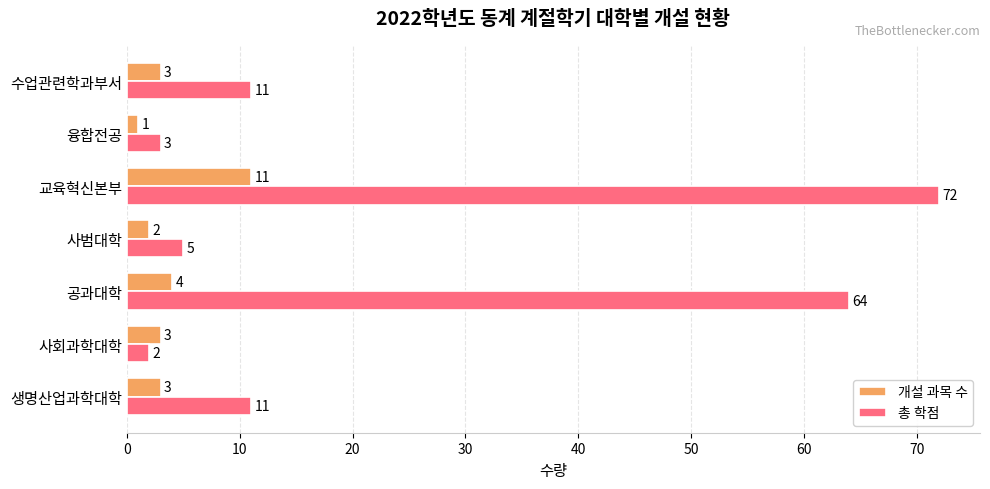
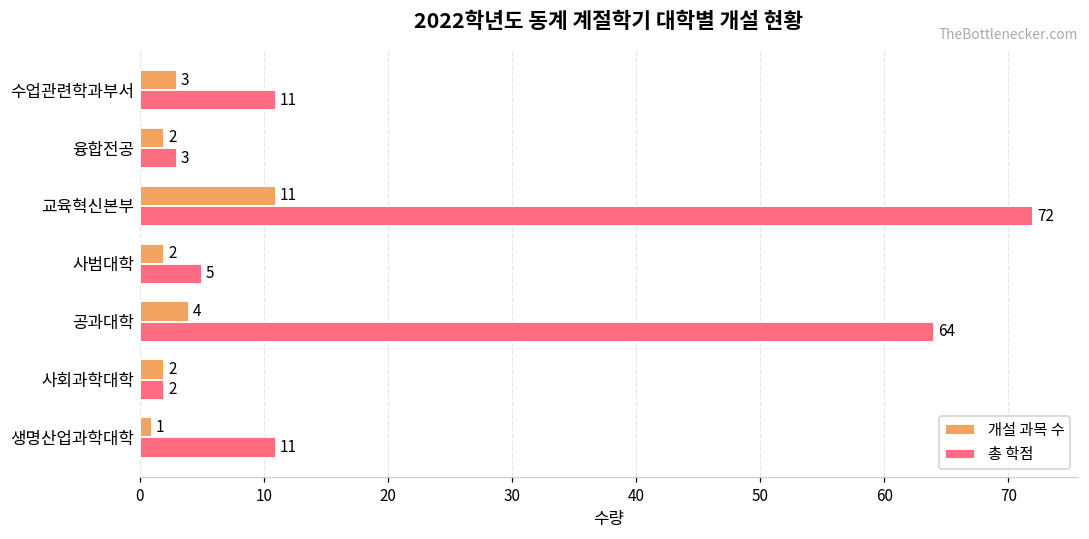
개설 과목 수, 융합전공: 1 -> 2
개설 과목 수, 사회과학대학: 3 -> 2
개설 과목 수, 생명산업과학대학: 3 -> 1
